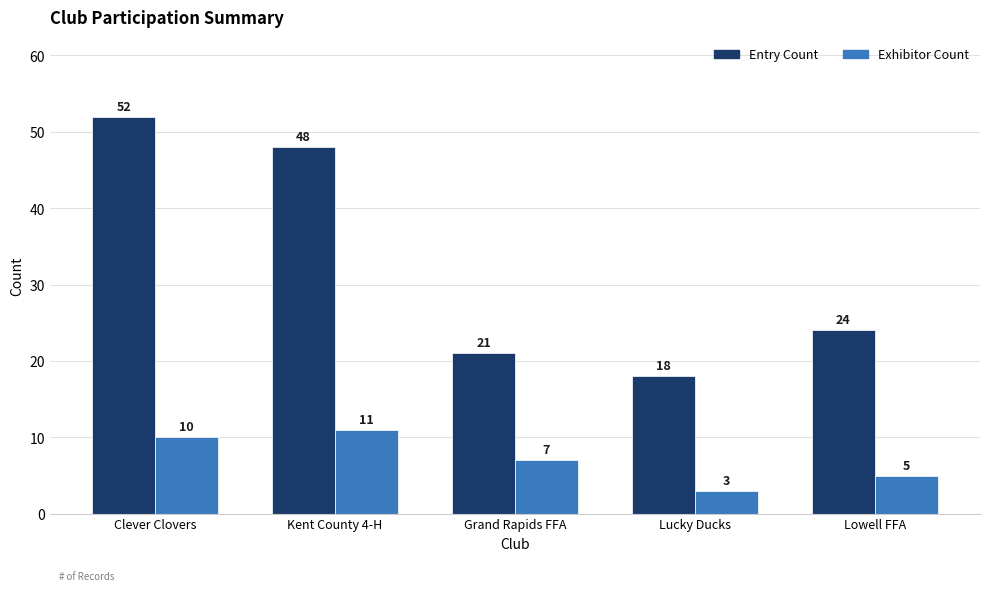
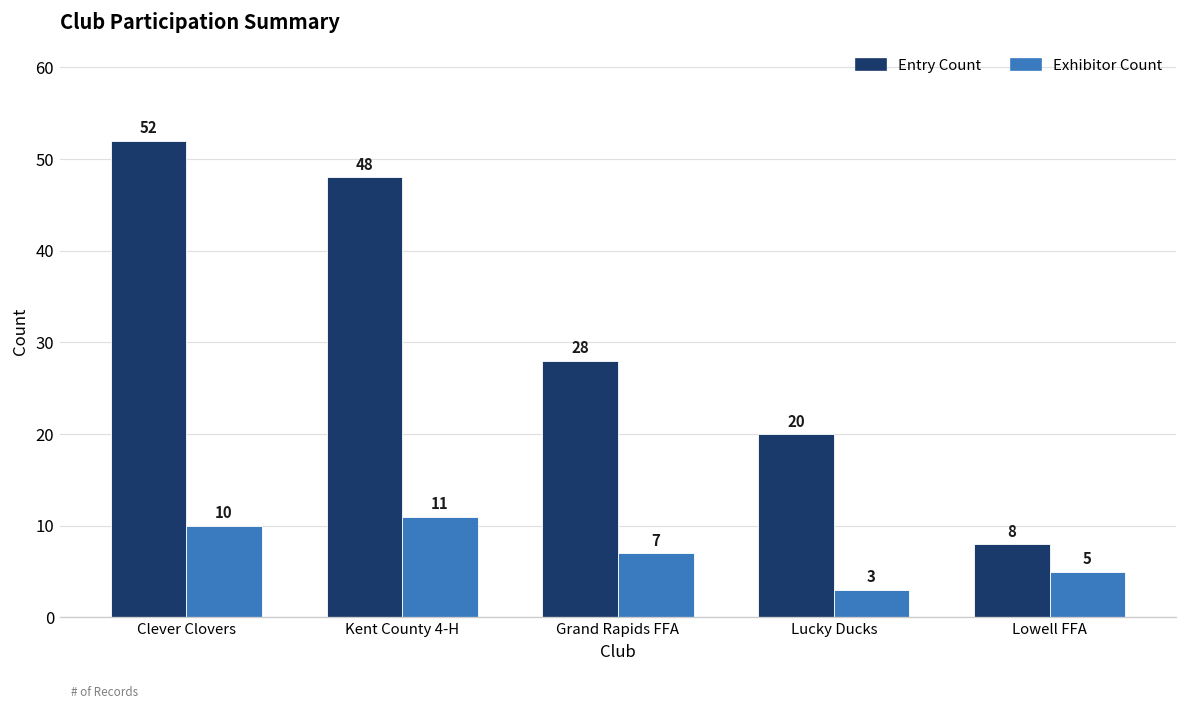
Entry Count, Grand Rapids FFA: 21 -> 28
Entry Count, Lucky Ducks: 18 -> 20
Entry Count, Lowell FFA: 24 -> 8
